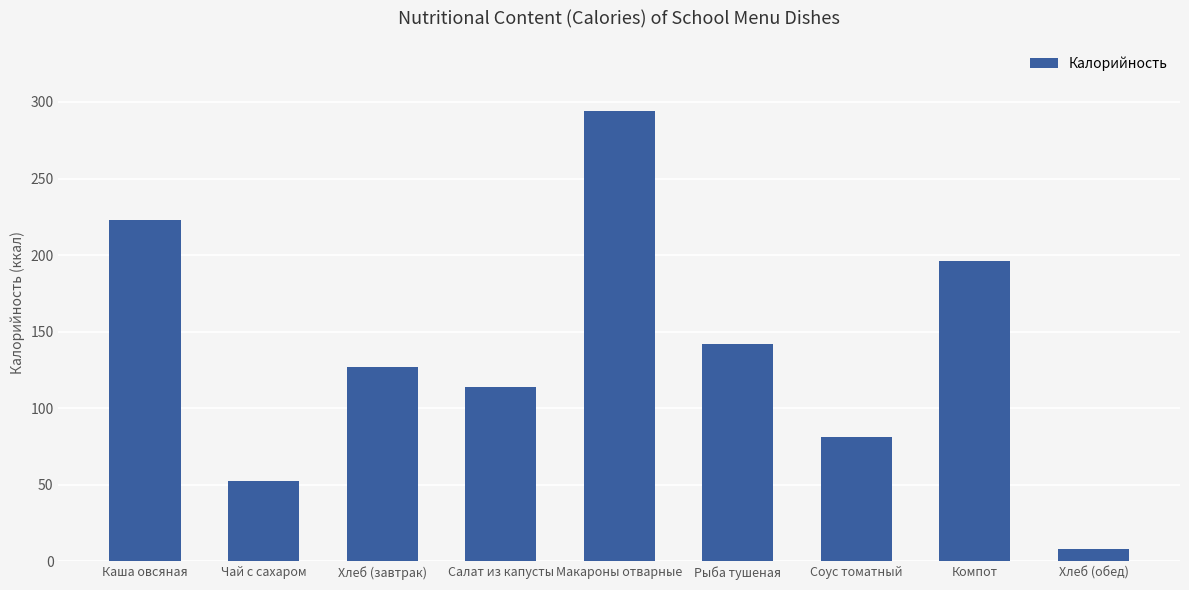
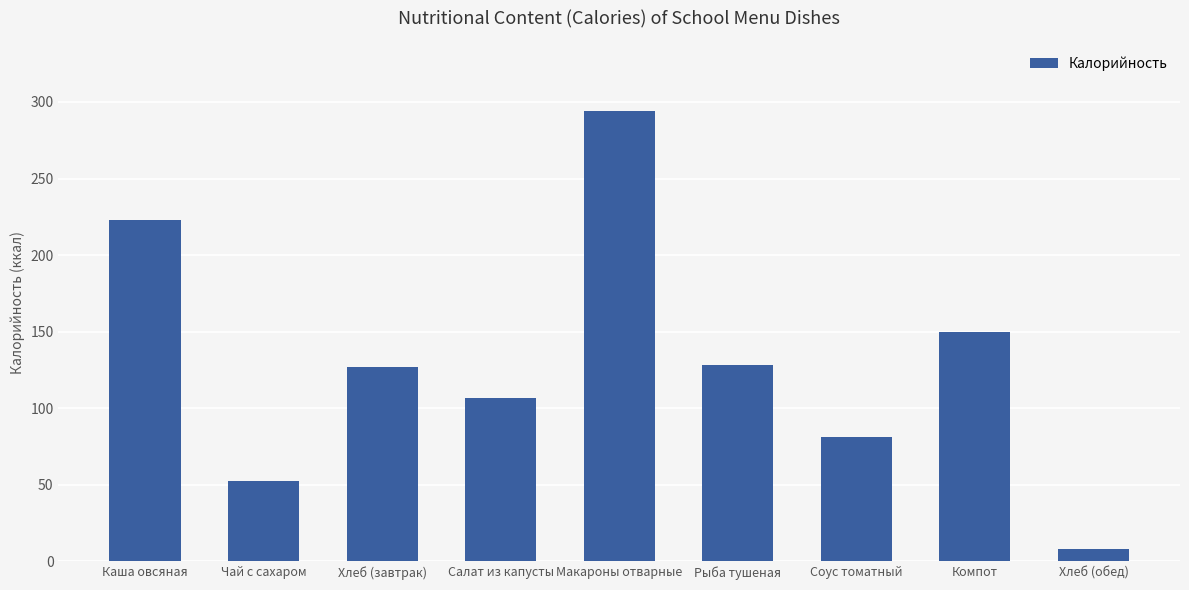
Салат из капусты: 114 -> 107
Рыба тушеная: 142 -> 128
Компот: 196 -> 150
